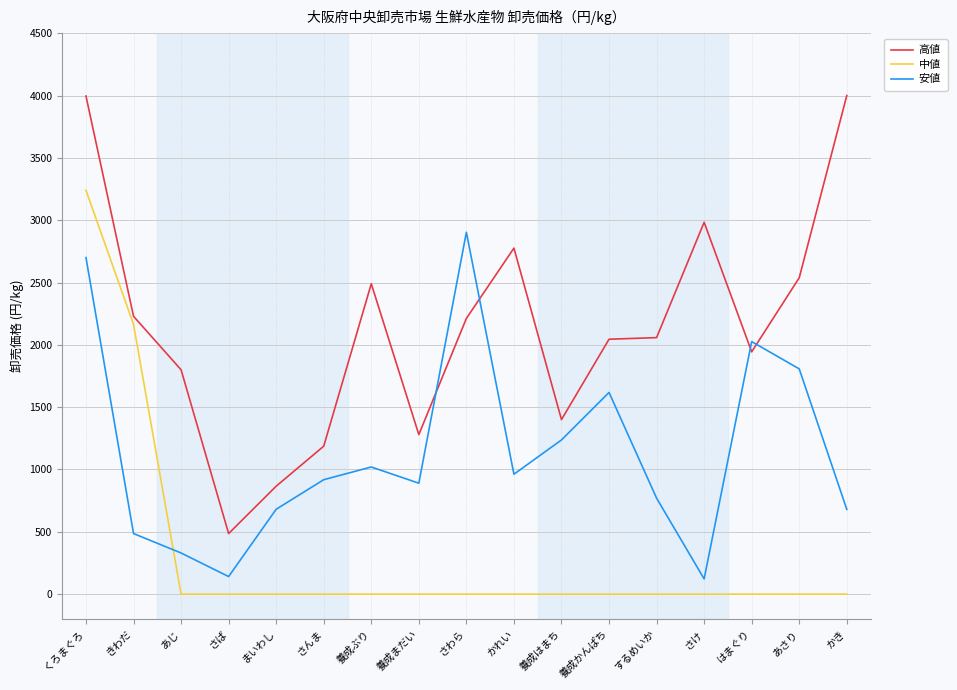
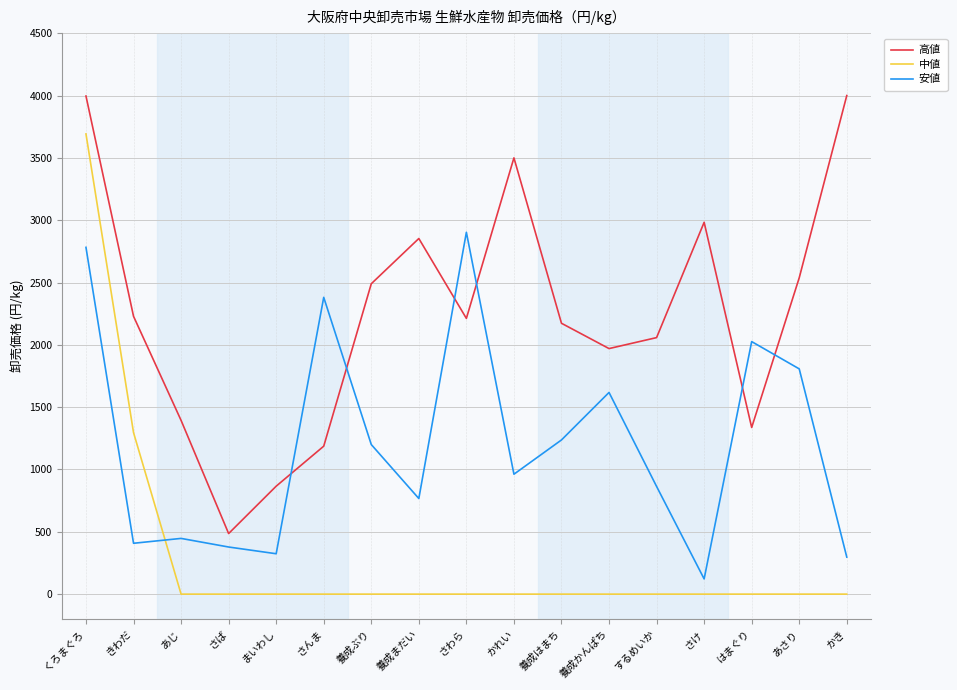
中値, くろまぐろ: 3240 -> 3690
安値, くろまぐろ: 2700 -> 2780
中値, きわだ: 2160 -> 1300
安値, きわだ: 490 -> 410
高値, あじ: 1800 -> 1390
安値, あじ: 330 -> 450
安値, さば: 140 -> 380
安値, まいわし: 680 -> 320
安値, さんま: 920 -> 2380
安値, 養成ぶり: 1020 -> 1200
高値, 養成まだい: 1280 -> 2850
安値, 養成まだい: 890 -> 770
高値, かれい: 2780 -> 3500
高値, 養成はまち: 1400 -> 2170
高値, 養成かんぱち: 2050 -> 1970
安値, するめいか: 770 -> 860
高値, はまぐり: 1940 -> 1340
安値, かき: 680 -> 300
